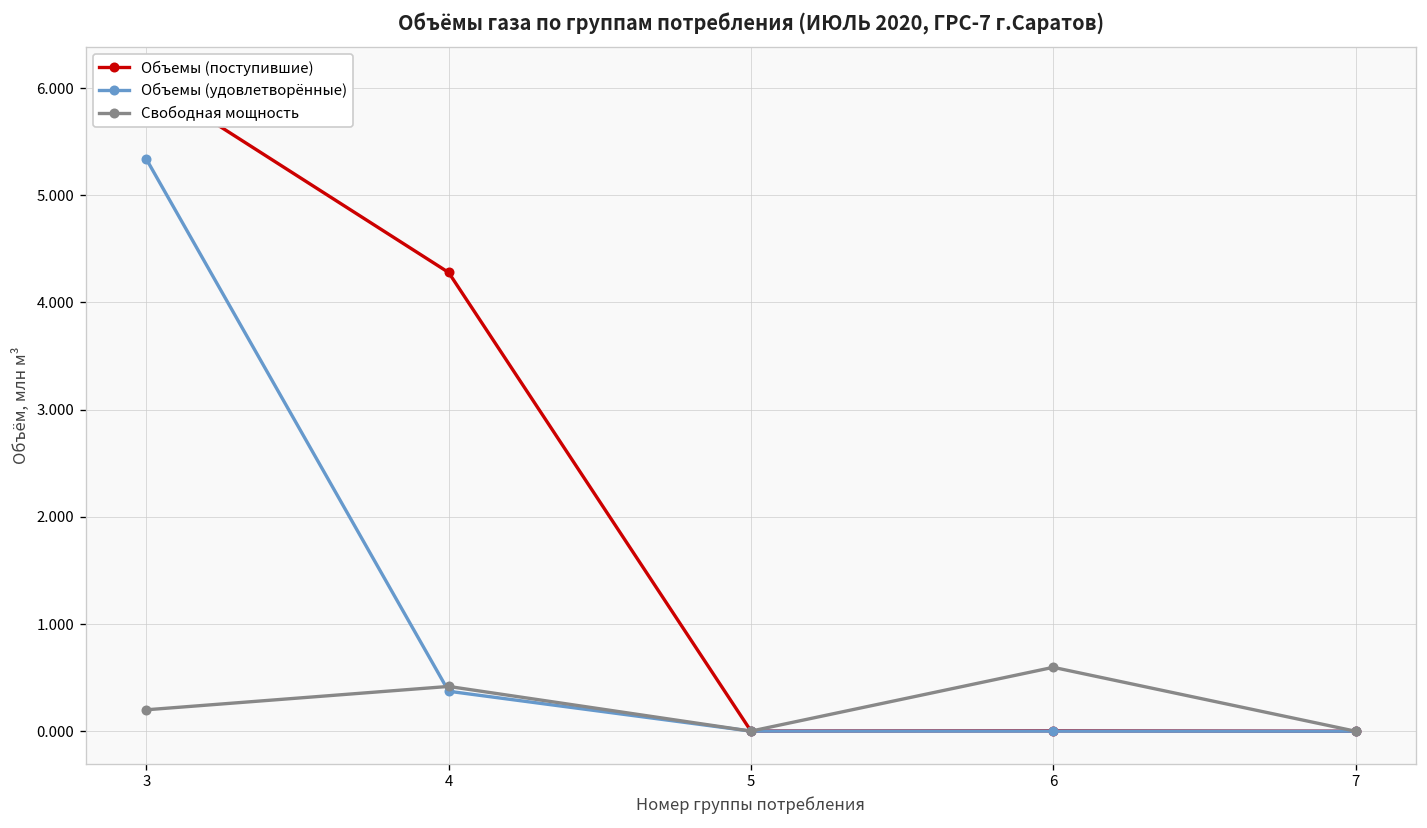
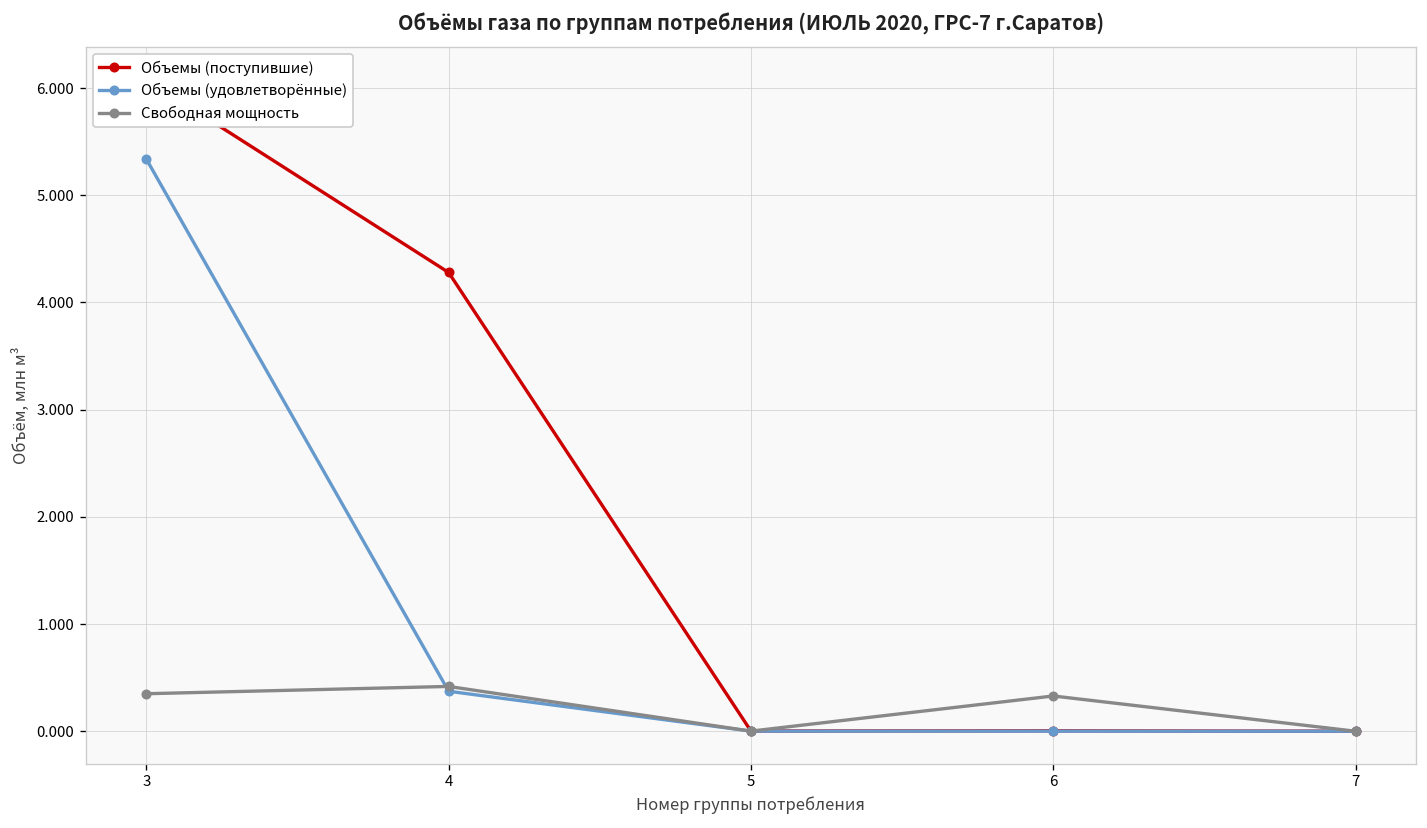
Свободная мощность, 3: 0.2 -> 0.4
Свободная мощность, 6: 0.6 -> 0.3
